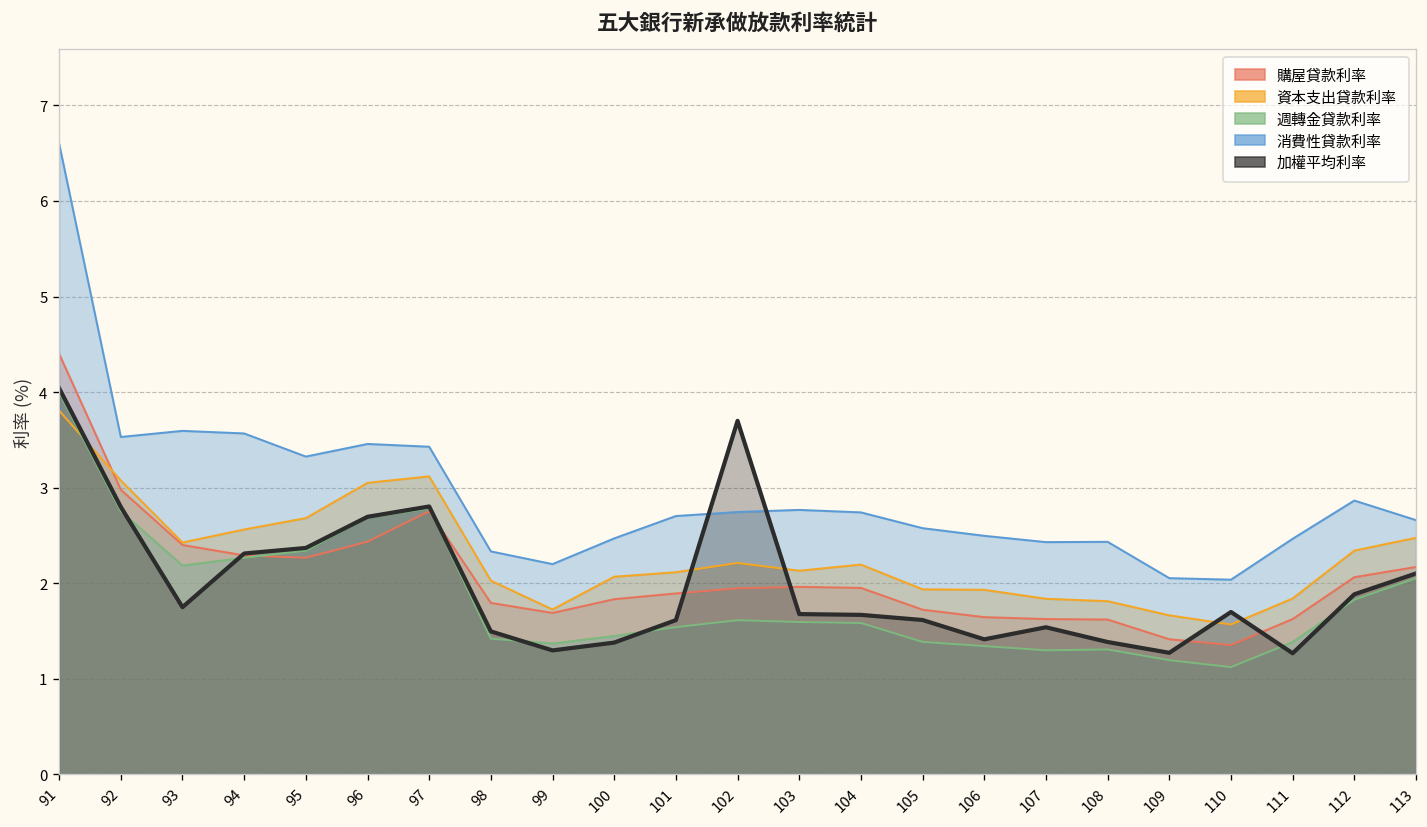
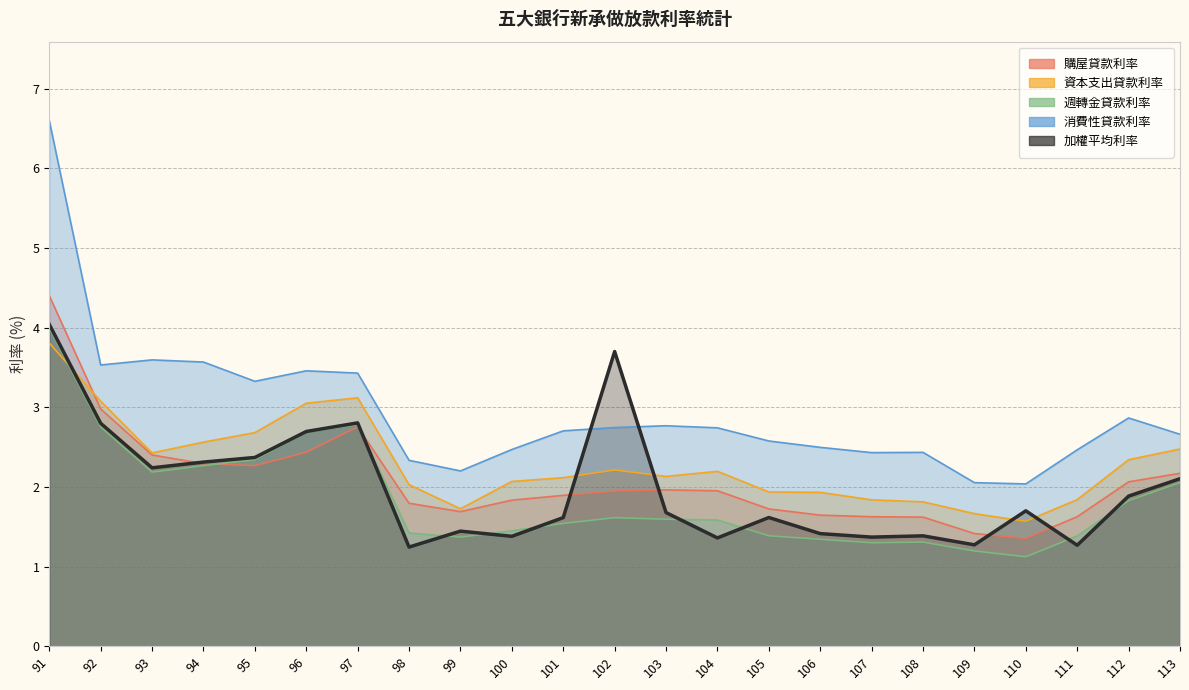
加權平均利率, 93: 1.8 -> 2.2
加權平均利率, 98: 1.5 -> 1.2
加權平均利率, 99: 1.3 -> 1.4
加權平均利率, 104: 1.7 -> 1.4
加權平均利率, 107: 1.5 -> 1.4
